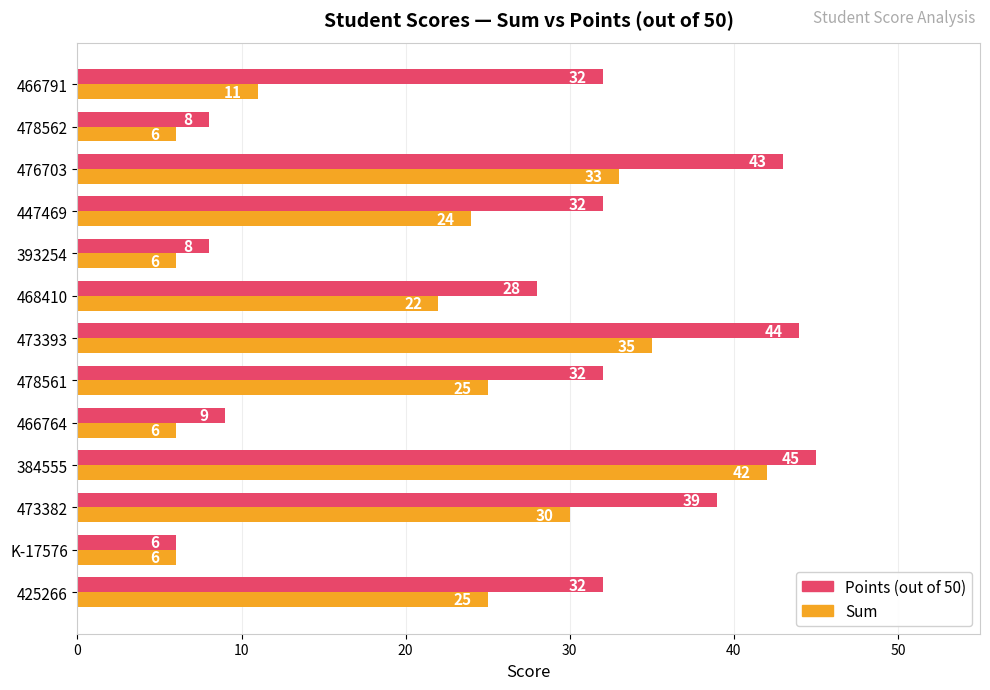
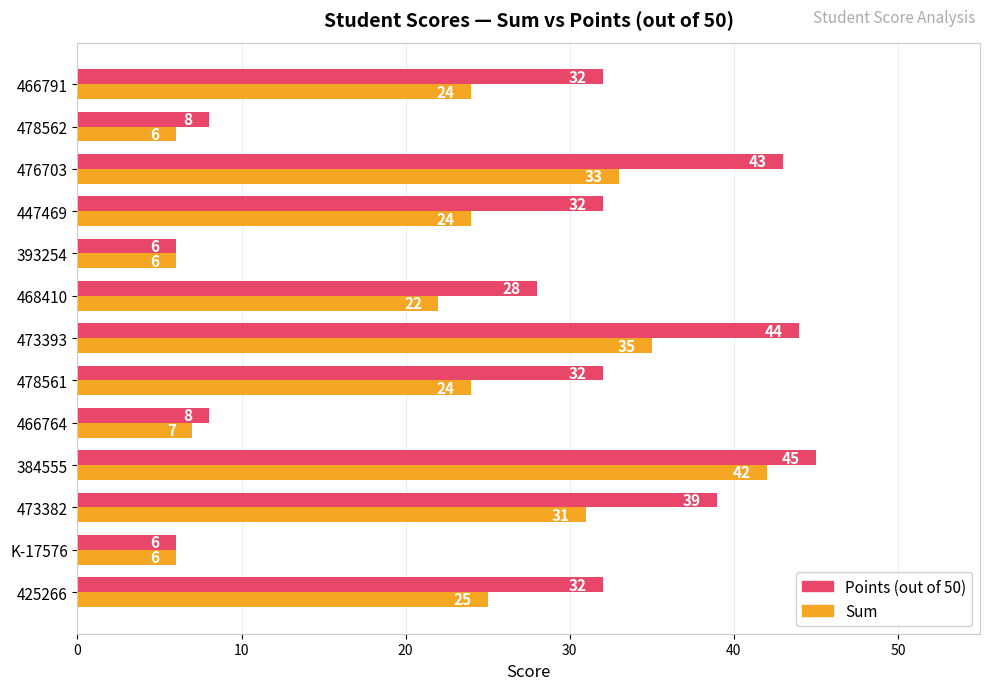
Sum, 466791: 11 -> 24
Points (out of 50), 393254: 8 -> 6
Sum, 478561: 25 -> 24
Points (out of 50), 466764: 9 -> 8
Sum, 466764: 6 -> 7
Sum, 473382: 30 -> 31
